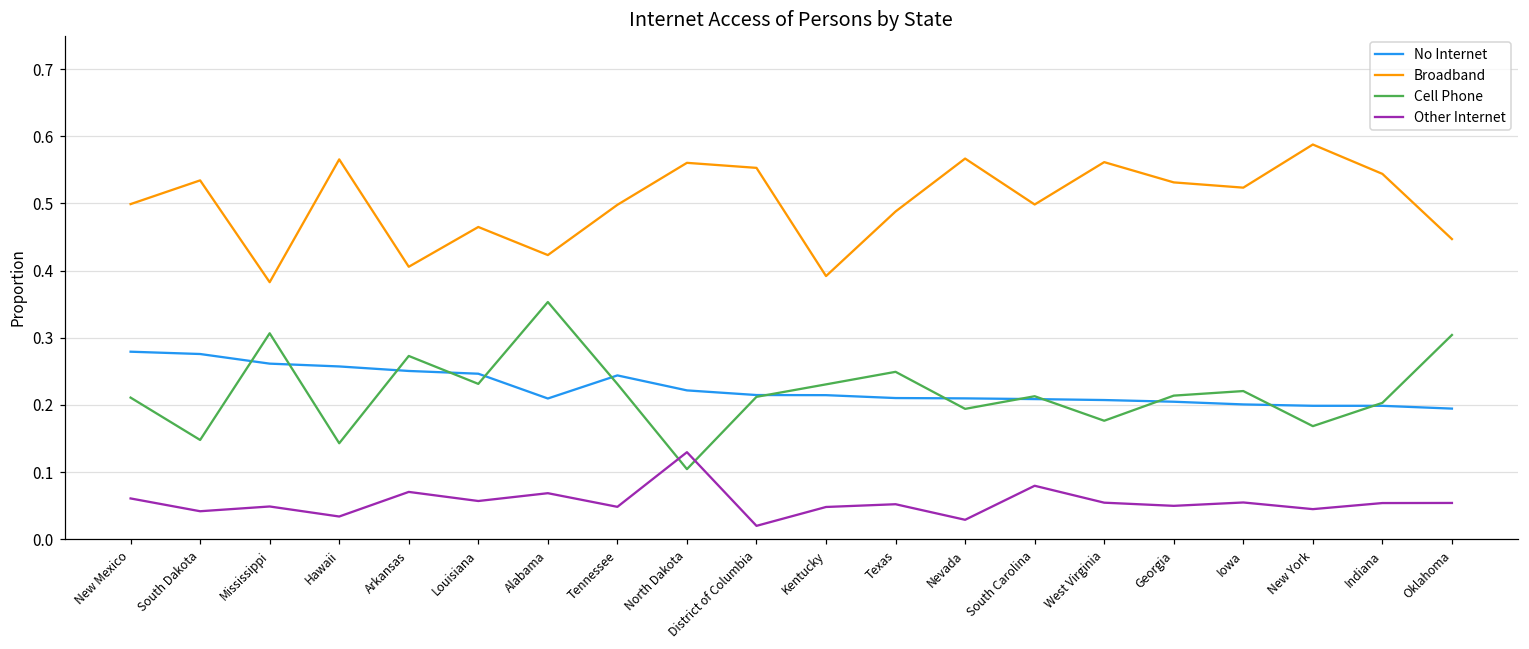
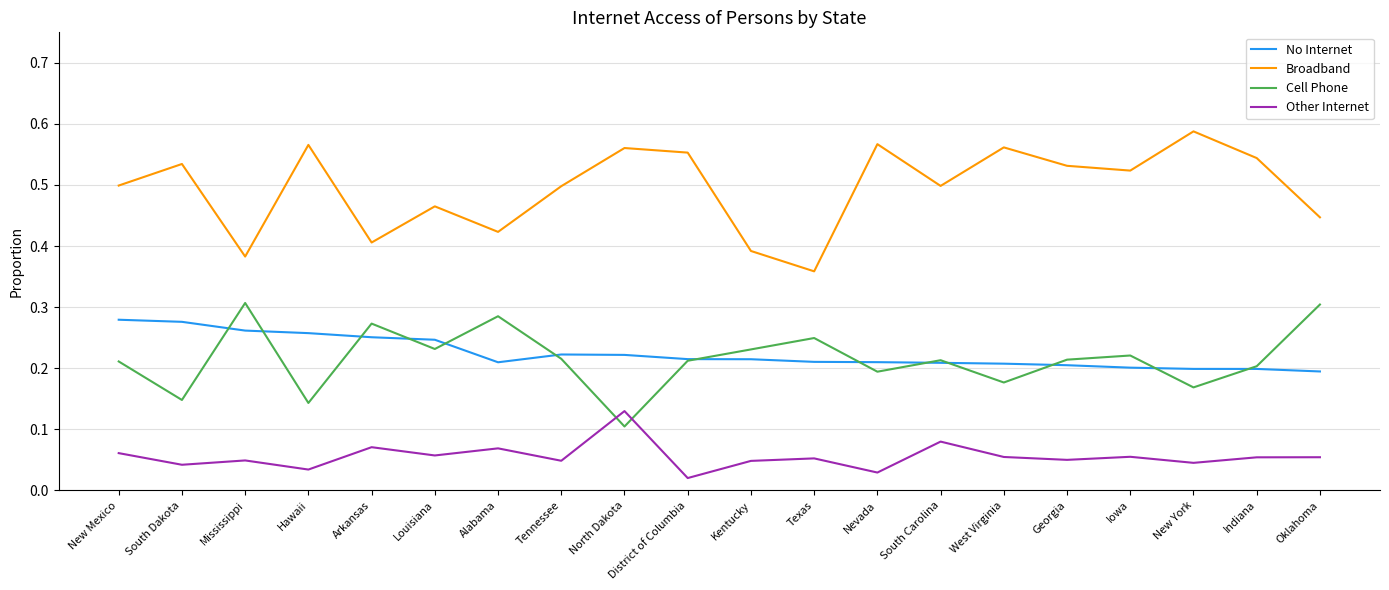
Cell Phone, Alabama: 0.35 -> 0.29
No Internet, Tennessee: 0.24 -> 0.22
Cell Phone, Tennessee: 0.23 -> 0.22
Broadband, Texas: 0.49 -> 0.36
